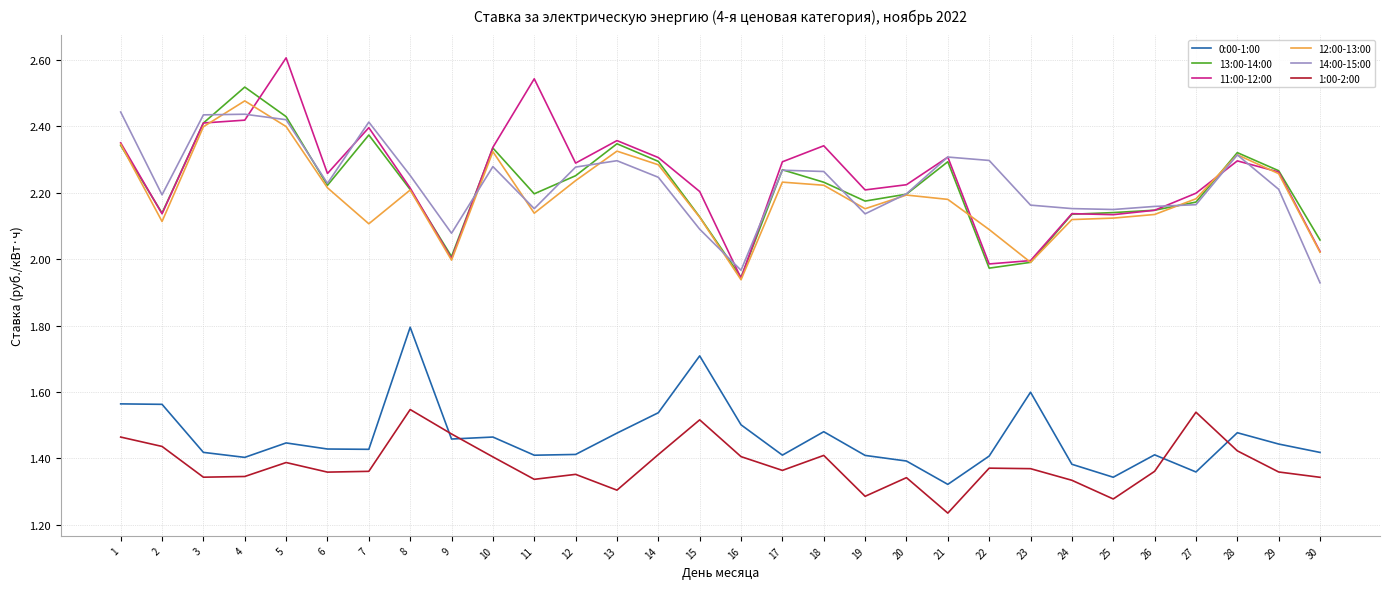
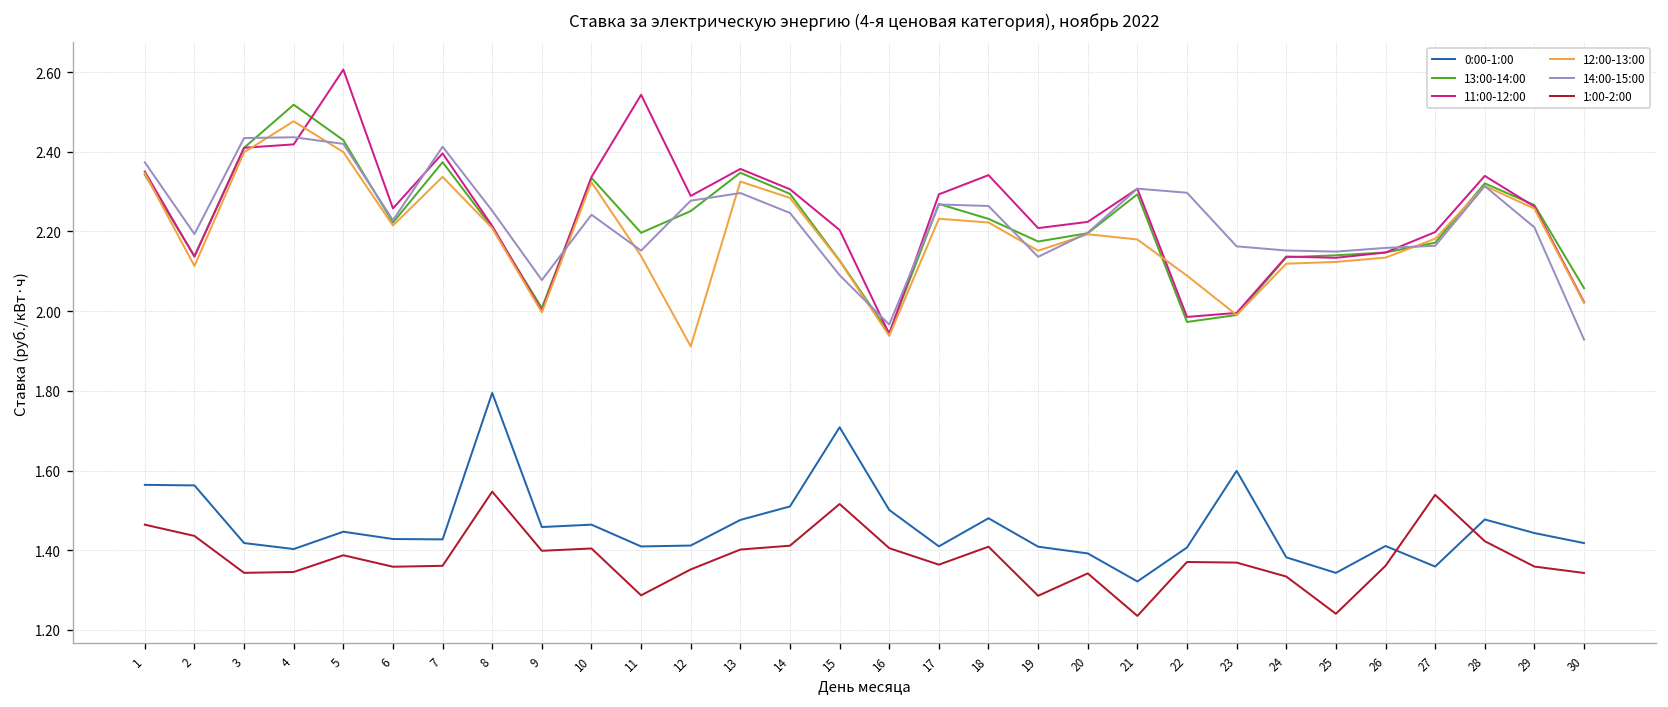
14:00-15:00, 1: 2.44 -> 2.37
12:00-13:00, 7: 2.11 -> 2.34
1:00-2:00, 9: 1.47 -> 1.40
14:00-15:00, 10: 2.28 -> 2.24
1:00-2:00, 11: 1.34 -> 1.29
12:00-13:00, 12: 2.24 -> 1.91
1:00-2:00, 13: 1.30 -> 1.40
0:00-1:00, 14: 1.54 -> 1.51
1:00-2:00, 25: 1.28 -> 1.24
11:00-12:00, 28: 2.30 -> 2.34
